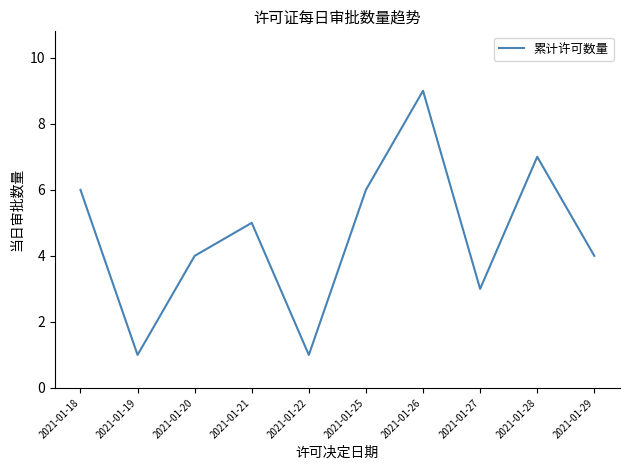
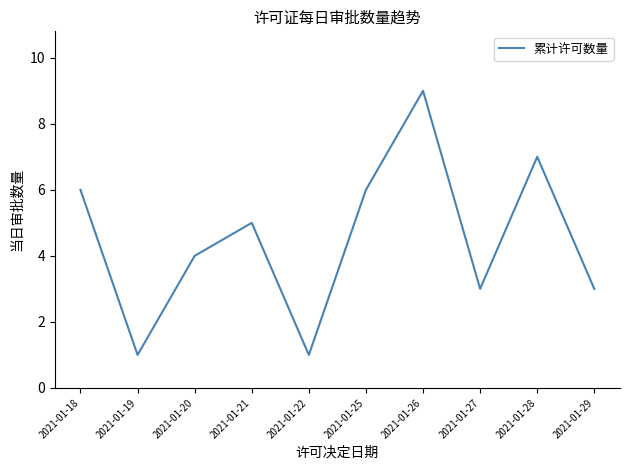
2021-01-29: 4 -> 3
